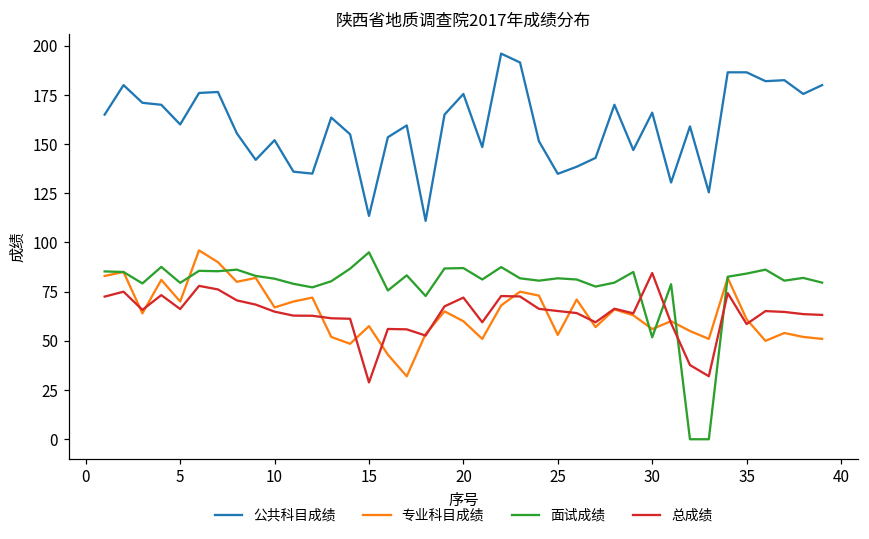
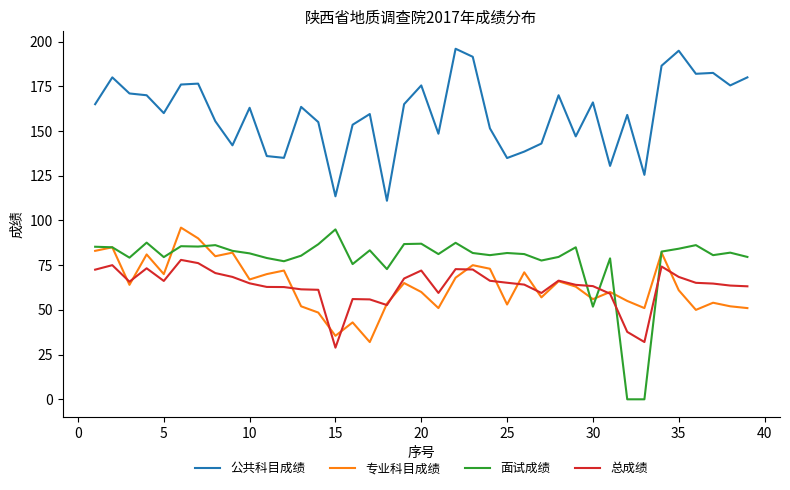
公共科目成绩, 10: 152 -> 163
专业科目成绩, 15: 58 -> 36
总成绩, 30: 84 -> 63
公共科目成绩, 35: 187 -> 195
总成绩, 35: 59 -> 68
